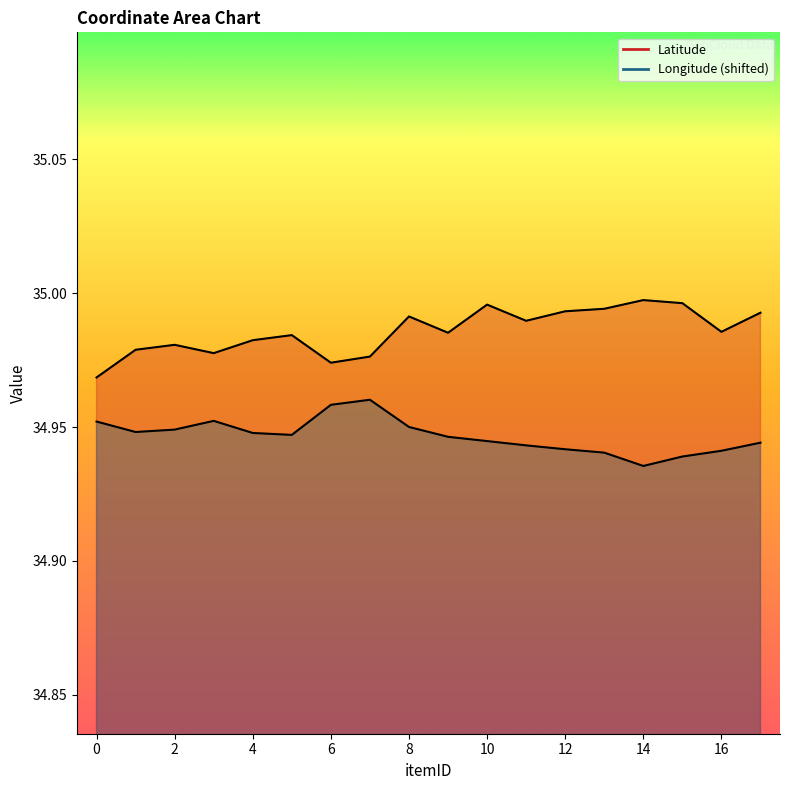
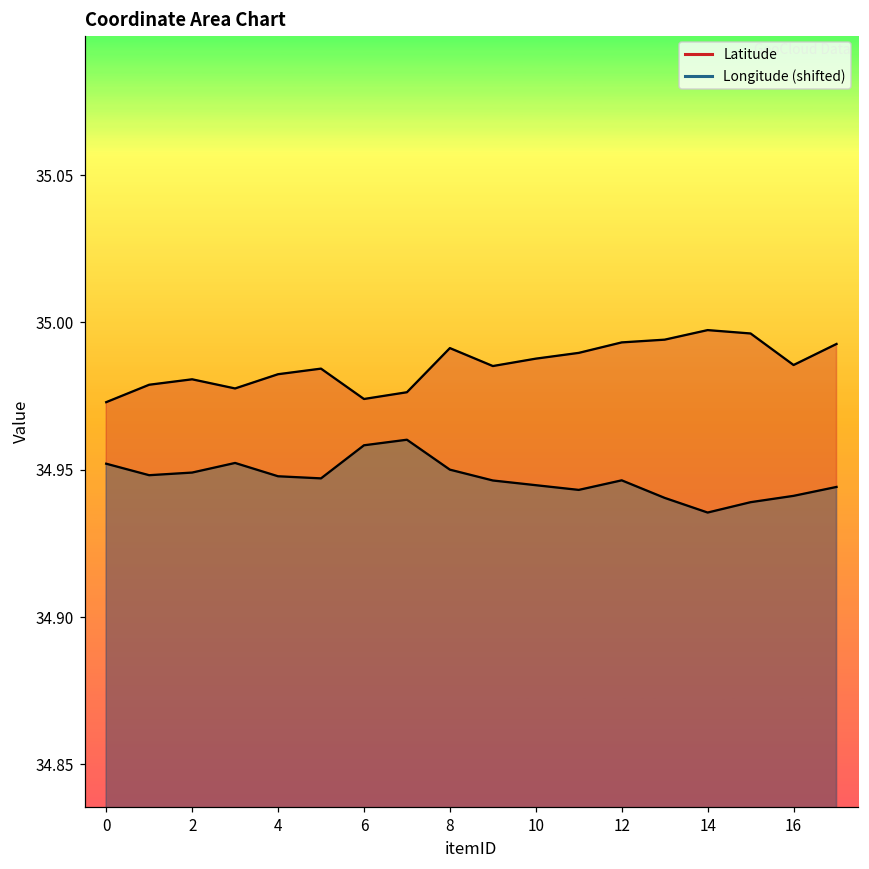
Latitude, 0: 34.969 -> 34.973
Latitude, 10: 34.996 -> 34.988
Longitude (shifted), 12: 34.942 -> 34.946
